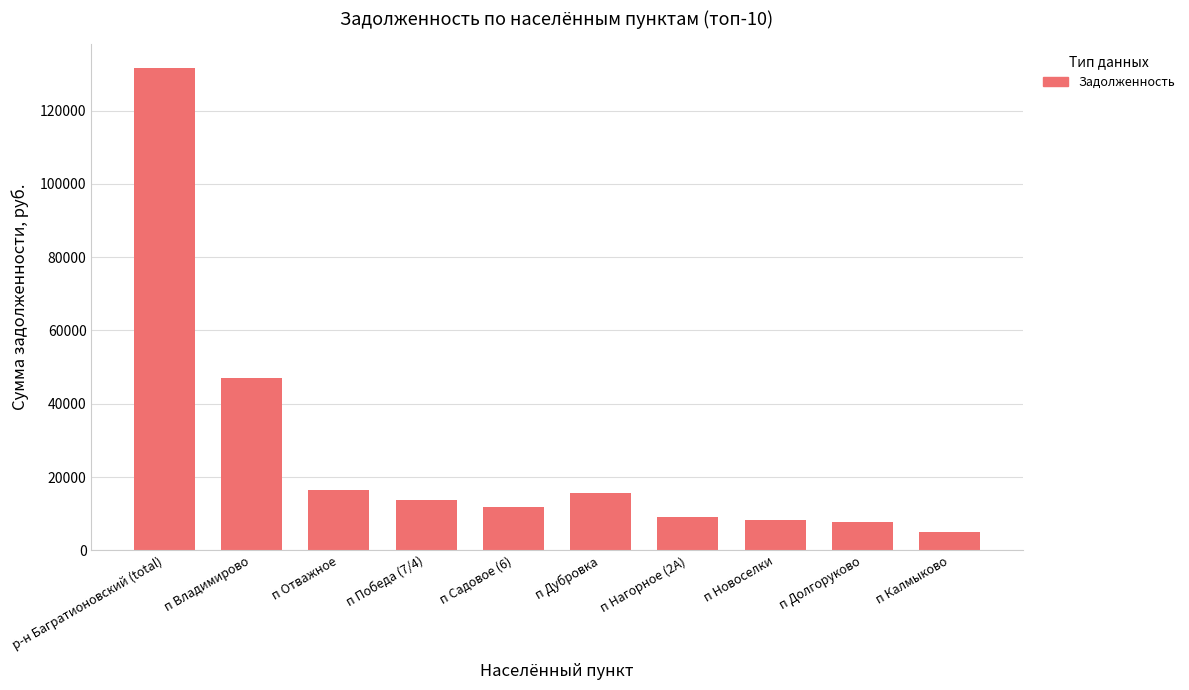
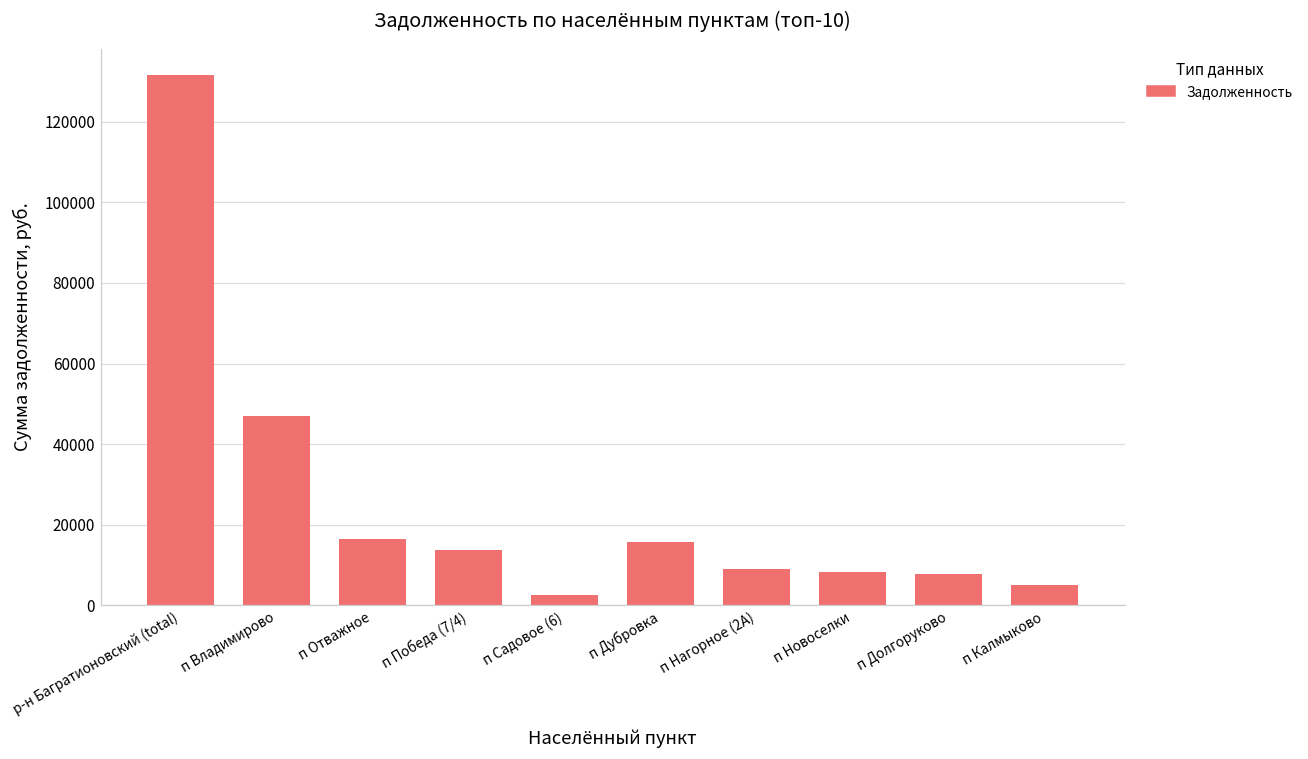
п Садовое (6): 12000 -> 3000
